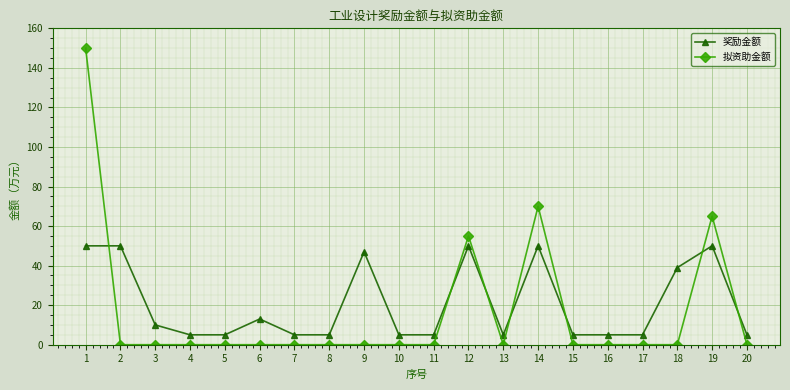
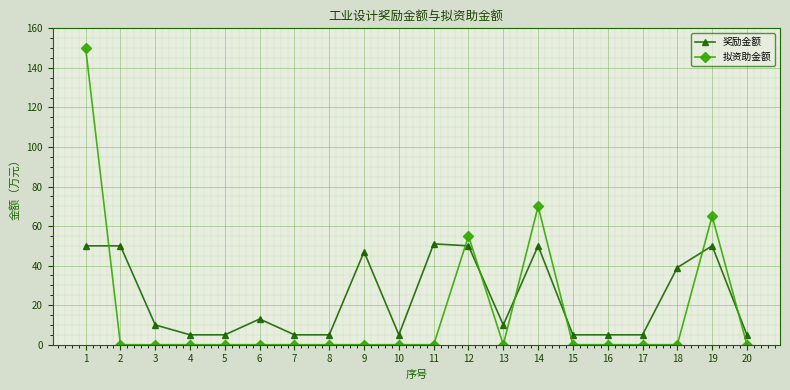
奖励金额, 11: 5 -> 51
奖励金额, 13: 5 -> 10
